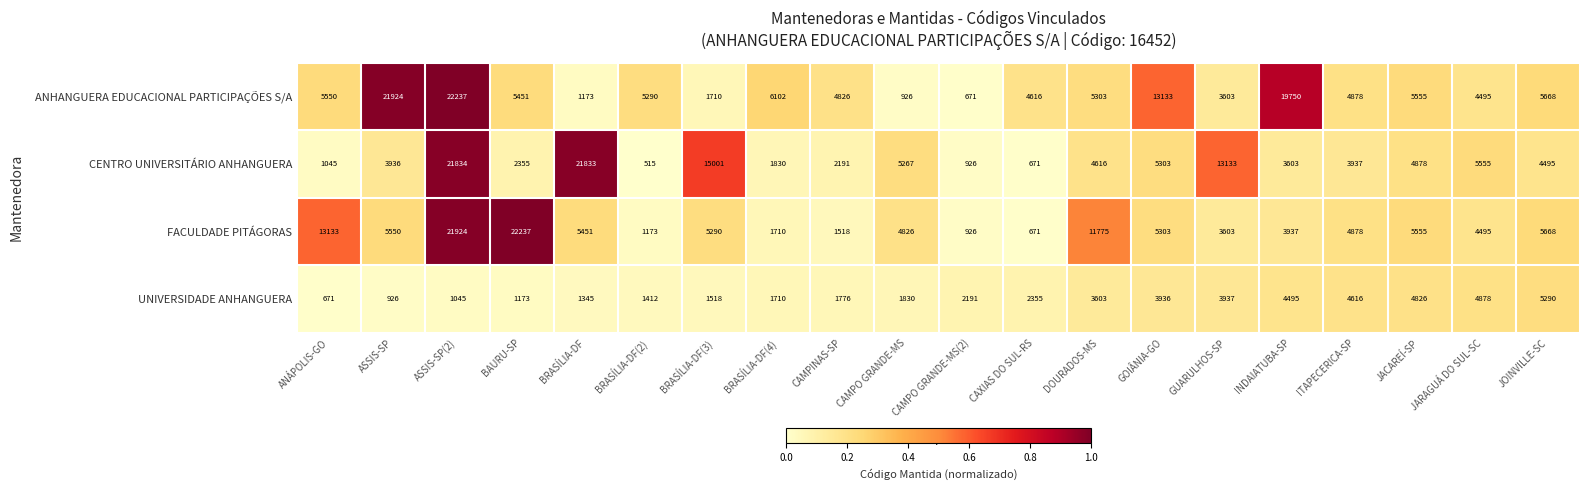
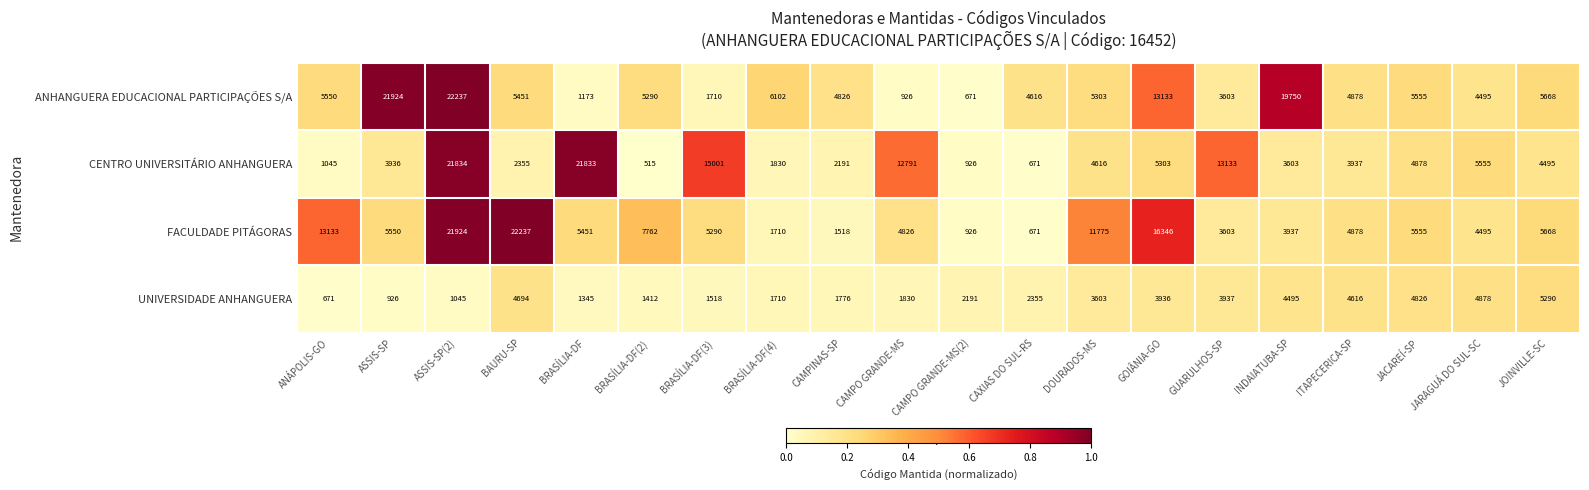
CENTRO UNIVERSITÁRIO ANHANGUERA, CAMPO GRANDE-MS: 5267 -> 12791
FACULDADE PITÁGORAS, BRASÍLIA-DF(2): 1173 -> 7762
FACULDADE PITÁGORAS, GOIÂNIA-GO: 5303 -> 16346
UNIVERSIDADE ANHANGUERA, BAURU-SP: 1173 -> 4694
